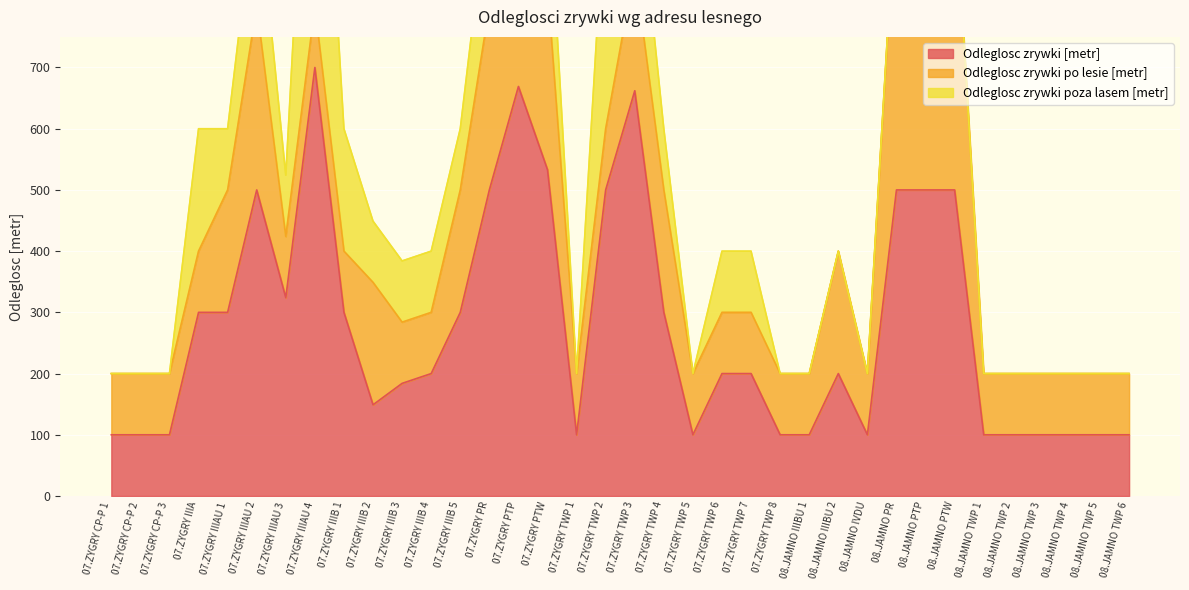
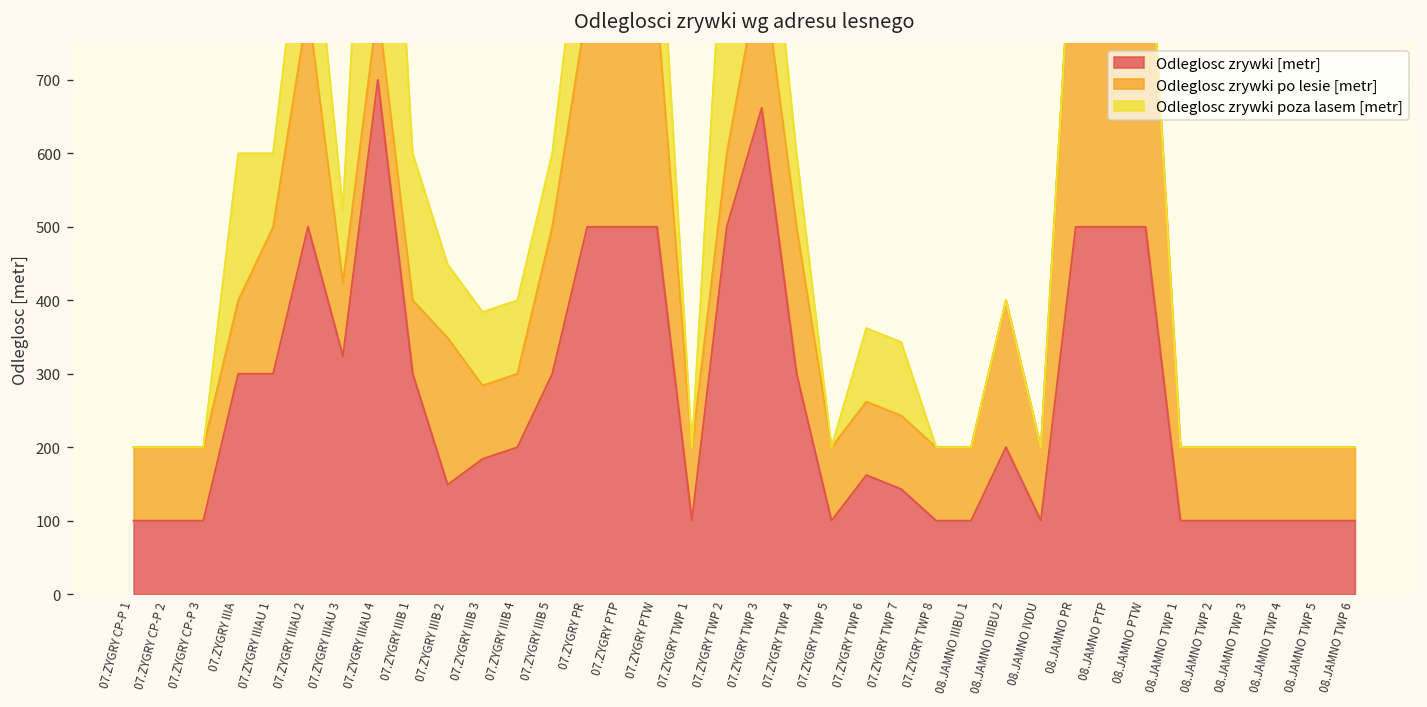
Odleglosc zrywki [metr], 07.ZYGRY PTP: 670 -> 500
Odleglosc zrywki [metr], 07.ZYGRY PTW: 530 -> 500
Odleglosc zrywki [metr], 07.ZYGRY TWP 6: 200 -> 160
Odleglosc zrywki [metr], 07.ZYGRY TWP 7: 200 -> 140
